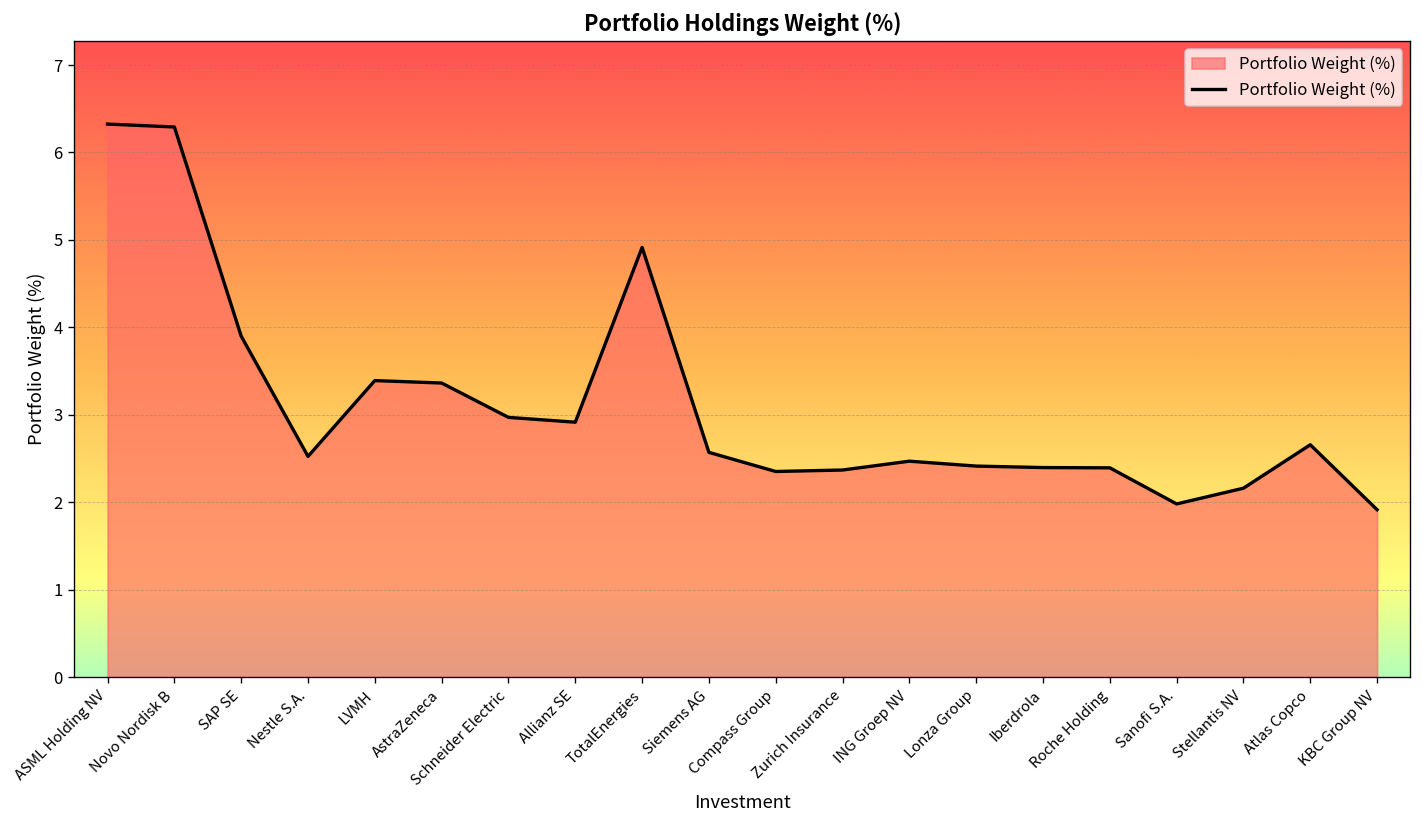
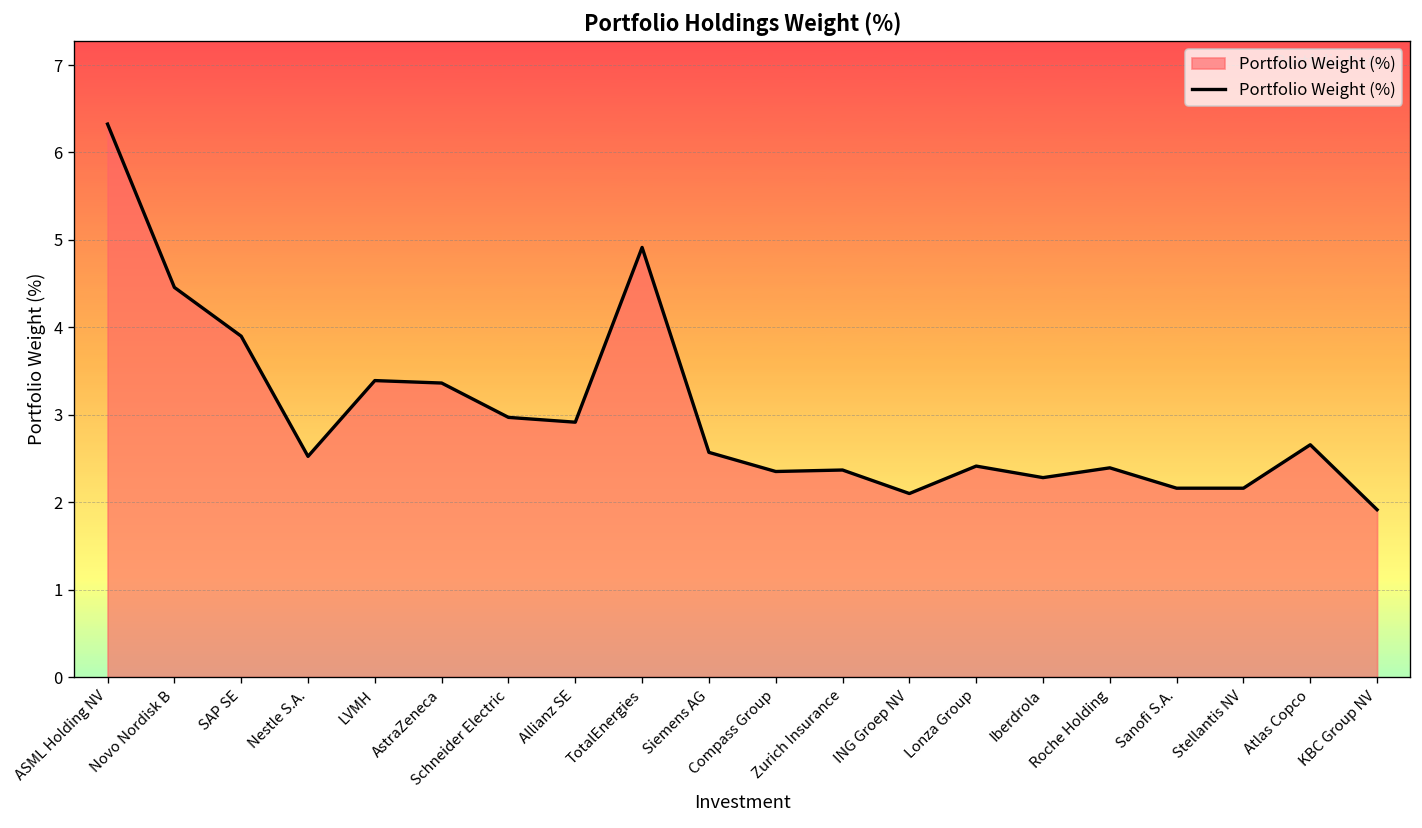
Novo Nordisk B: 6.3 -> 4.5
ING Groep NV: 2.5 -> 2.1
Iberdrola: 2.4 -> 2.3
Sanofi S.A.: 2.0 -> 2.2
